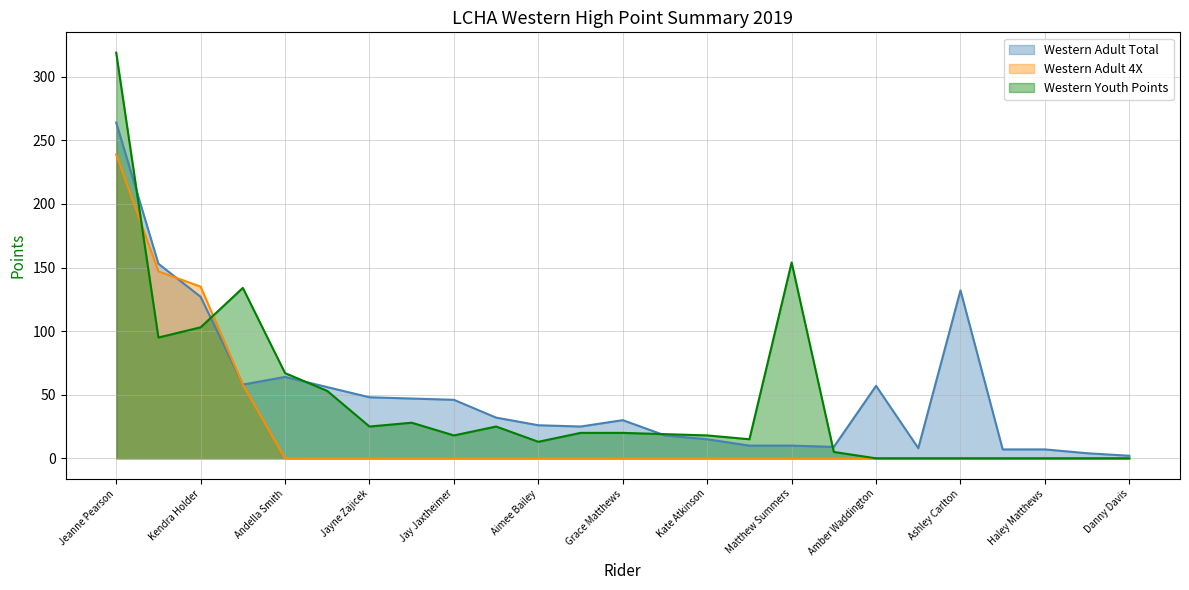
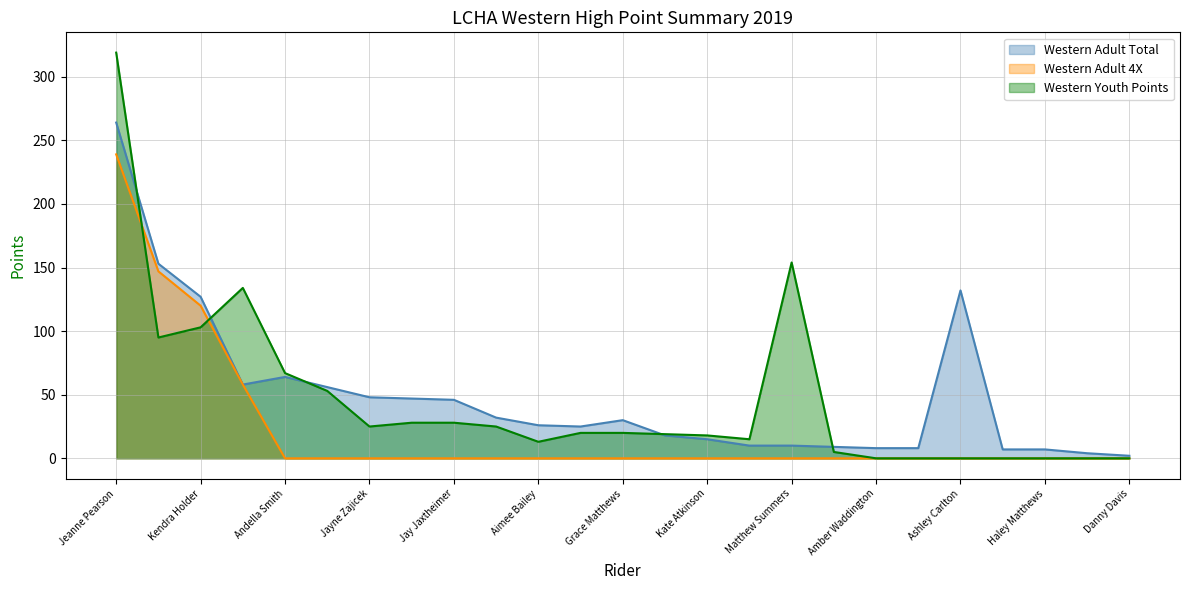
Western Adult 4X, Kendra Holder: 135 -> 120
Western Youth Points, Jay Jaxtheimer: 18 -> 28
Western Adult Total, Amber Waddington: 57 -> 8
